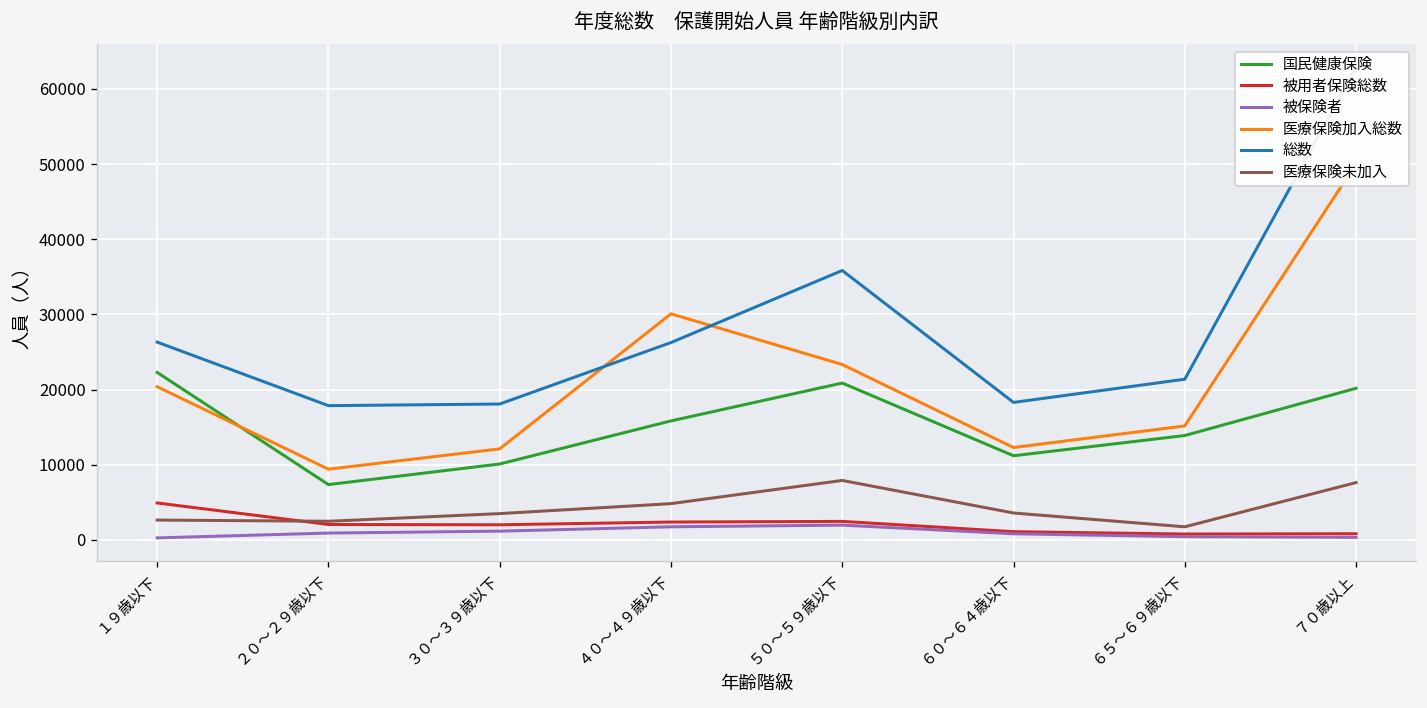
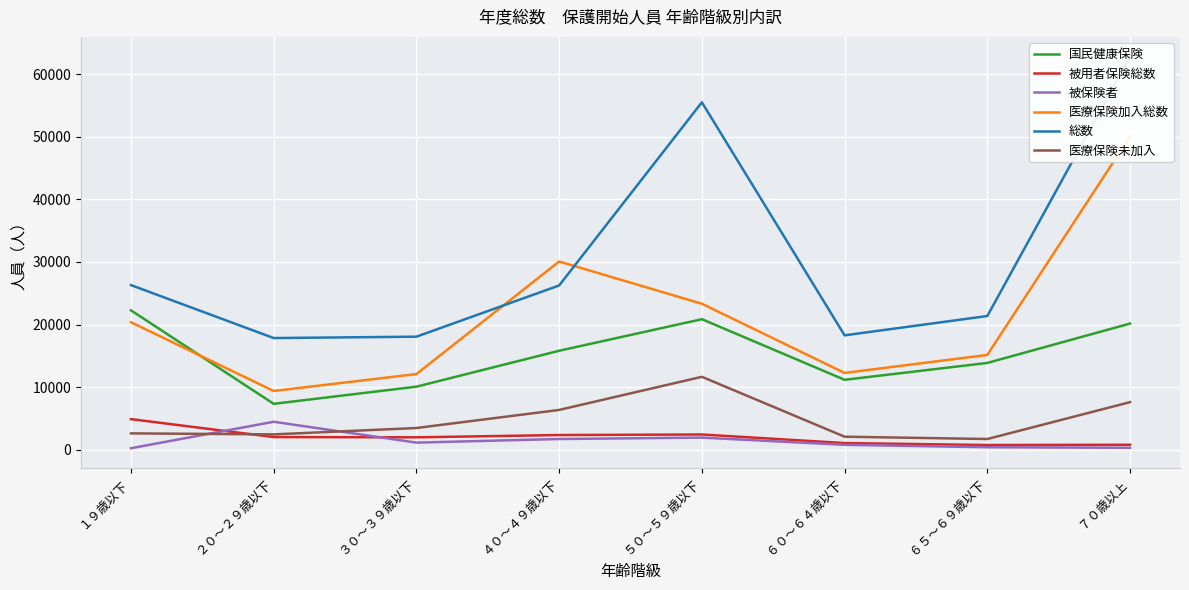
被保険者, ２０～２９歳以下: 1000 -> 4000
医療保険未加入, ４０～４９歳以下: 5000 -> 6000
総数, ５０～５９歳以下: 36000 -> 55000
医療保険未加入, ５０～５９歳以下: 8000 -> 12000
医療保険未加入, ６０～６４歳以下: 4000 -> 2000
